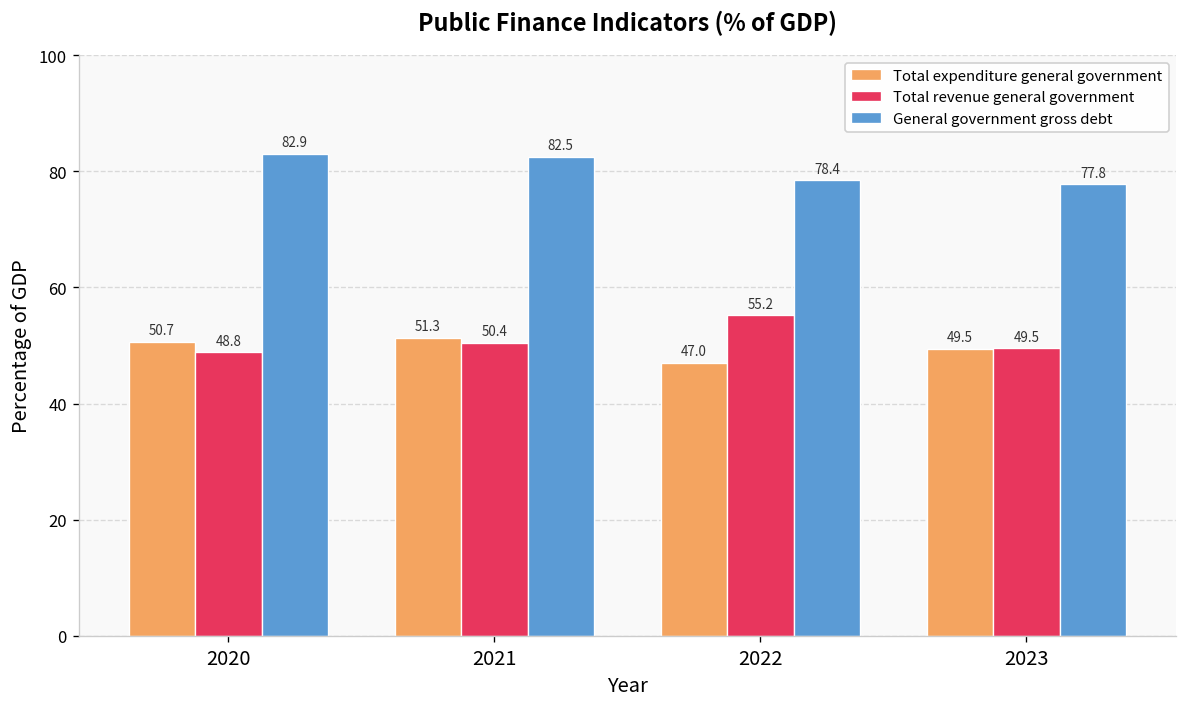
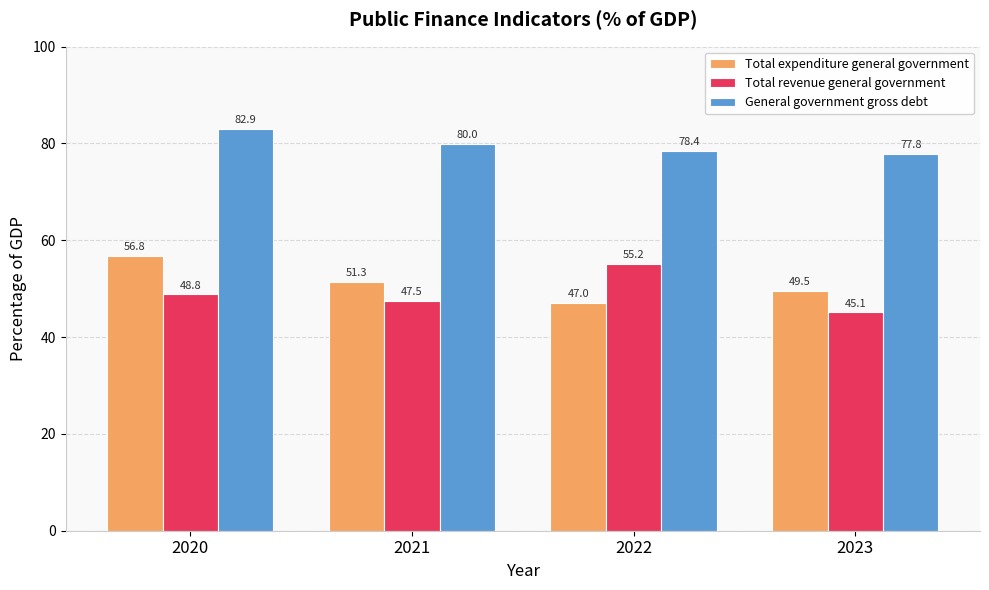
Total expenditure general government, 2020: 50.7 -> 56.8
Total revenue general government, 2021: 50.4 -> 47.5
General government gross debt, 2021: 82.5 -> 80.0
Total revenue general government, 2023: 49.5 -> 45.1
